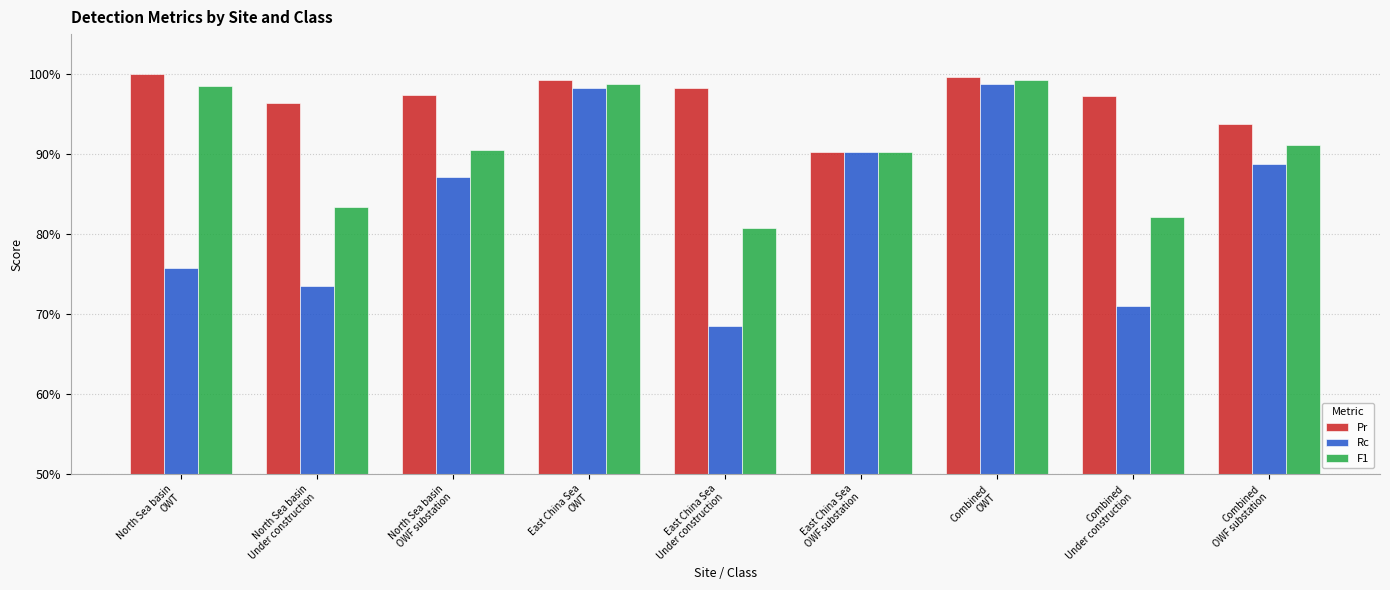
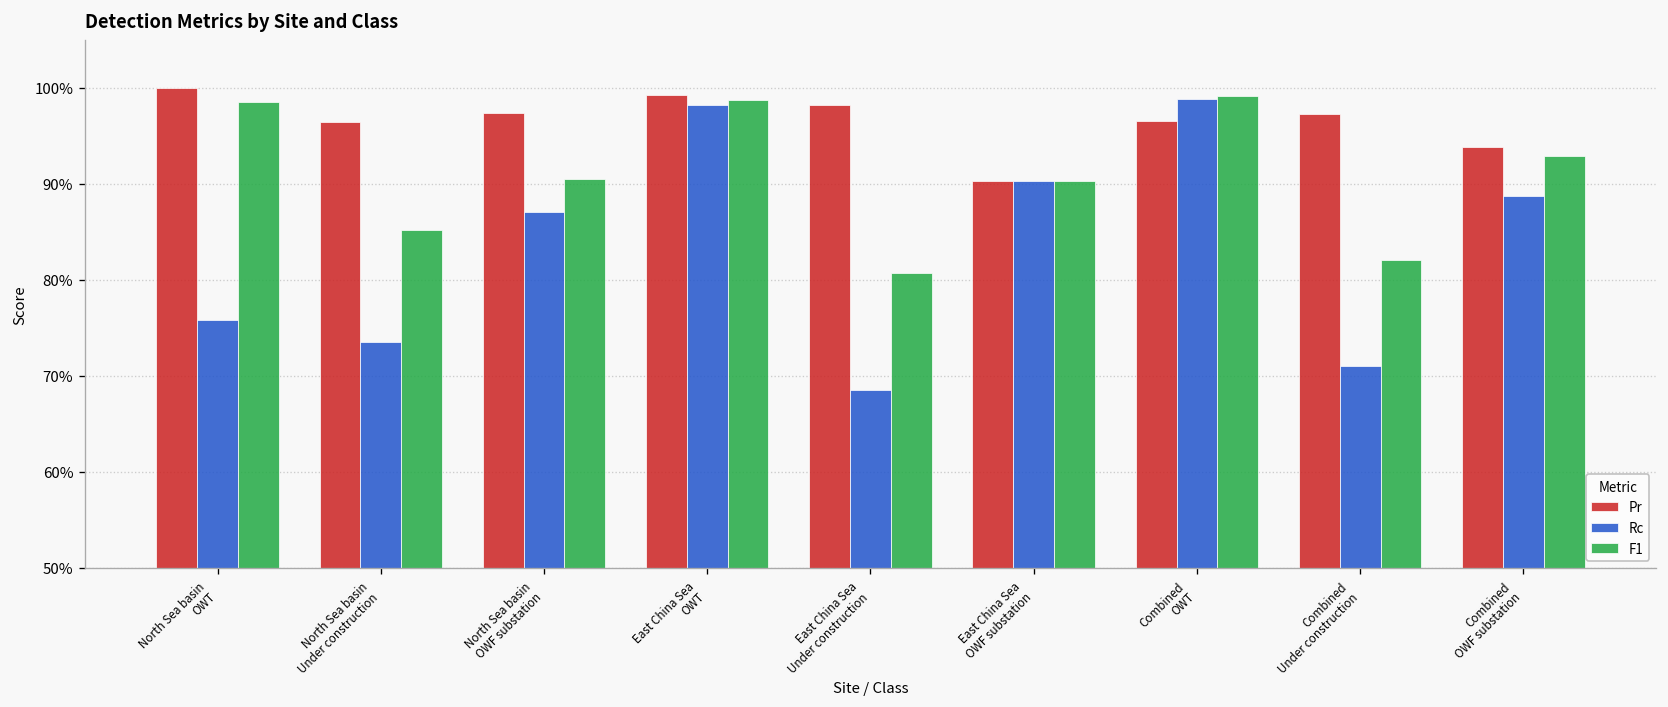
F1, North Sea basin Under construction: 83% -> 85%
Pr, Combined OWT: 100% -> 97%
F1, Combined OWF substation: 91% -> 93%
